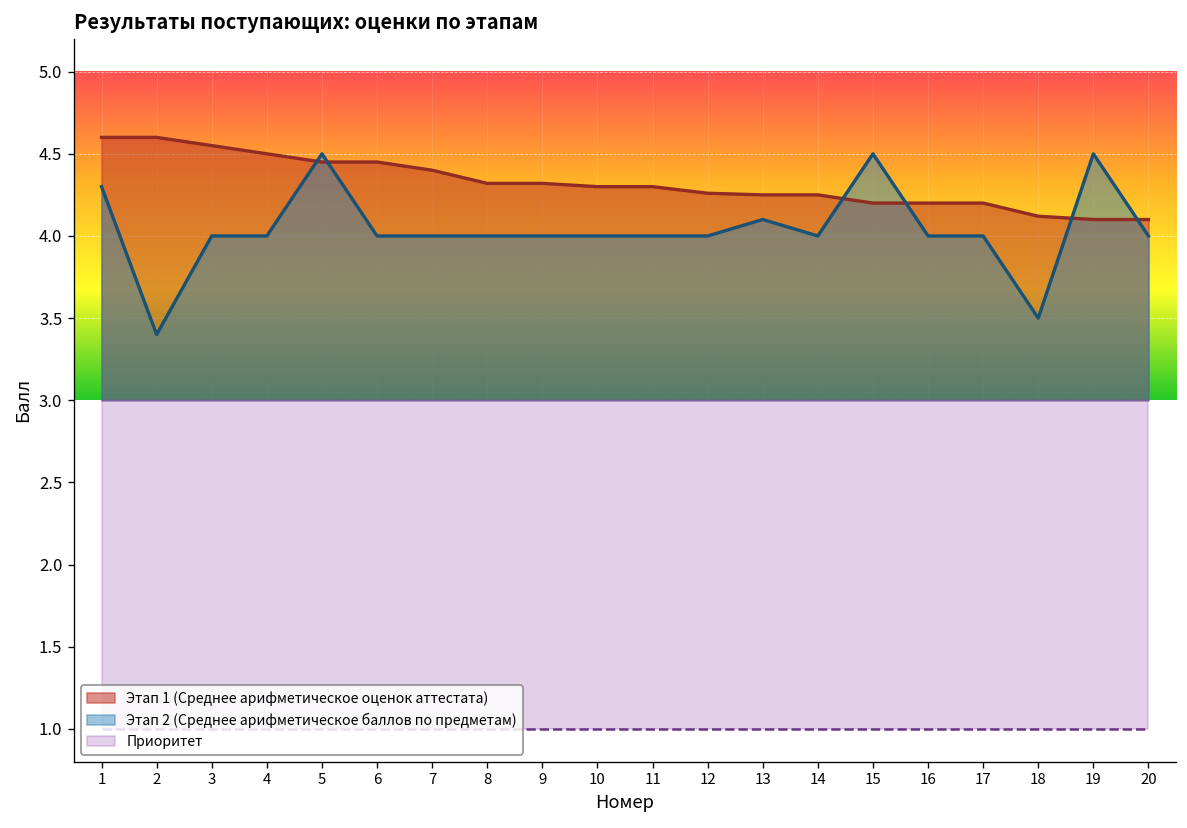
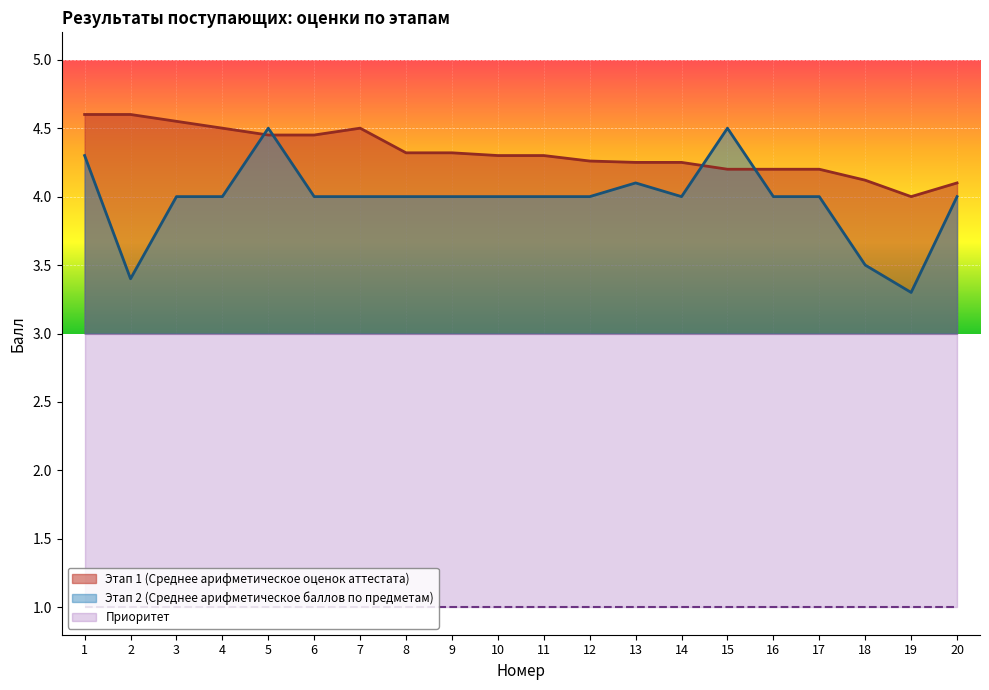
Этап 1 (Среднее арифметическое оценок аттестата), 7: 4.4 -> 4.5
Этап 1 (Среднее арифметическое оценок аттестата), 19: 4.1 -> 4.0
Этап 2 (Среднее арифметическое баллов по предметам), 19: 4.5 -> 3.3
